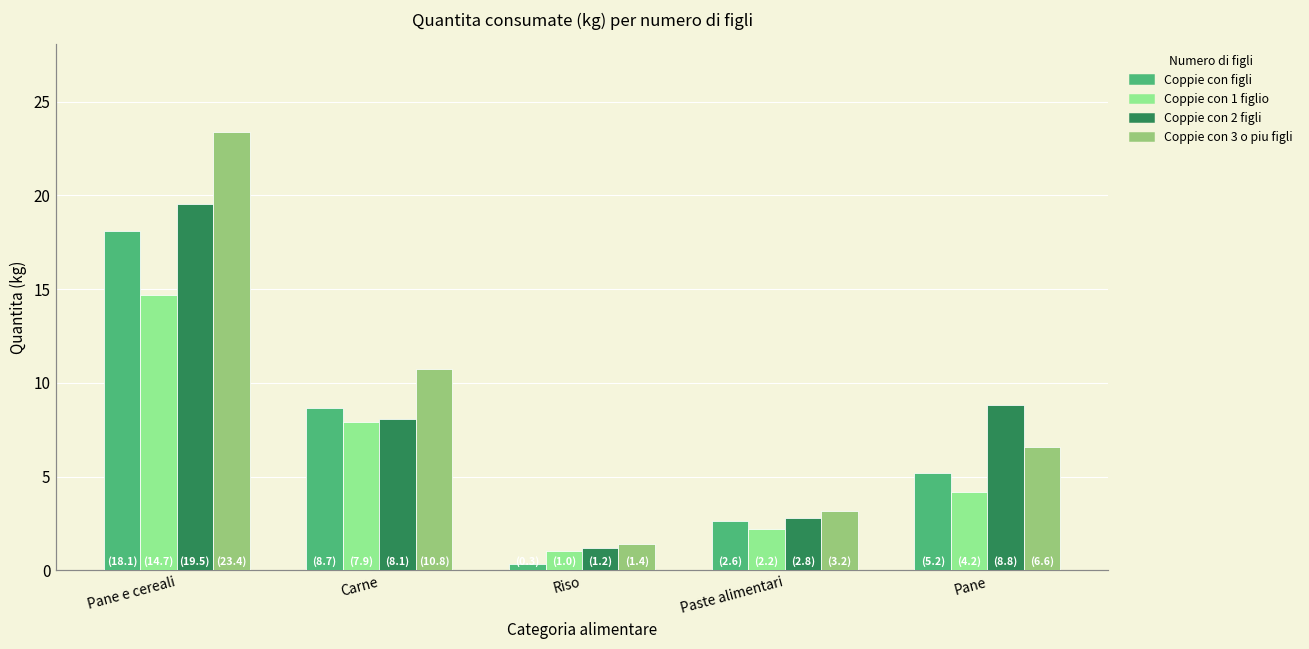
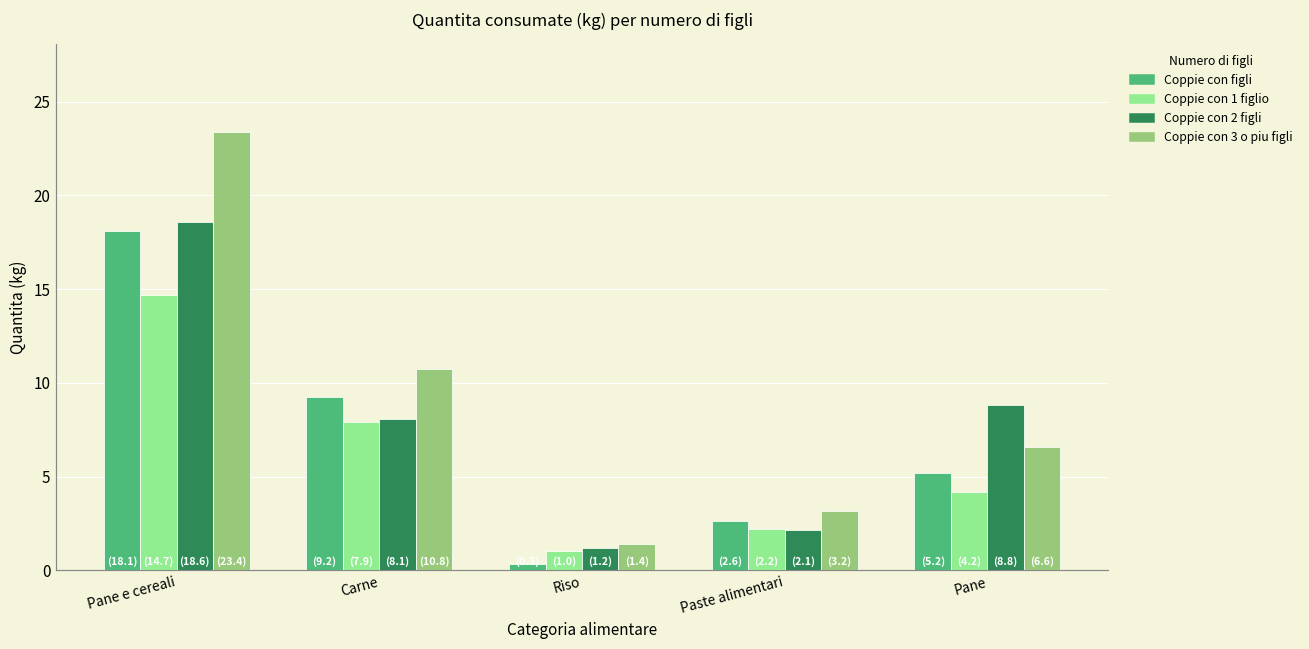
Coppie con 2 figli, Pane e cereali: (19.5) -> (18.6)
Coppie con figli, Carne: (8.7) -> (9.2)
Coppie con 2 figli, Paste alimentari: (2.8) -> (2.1)
